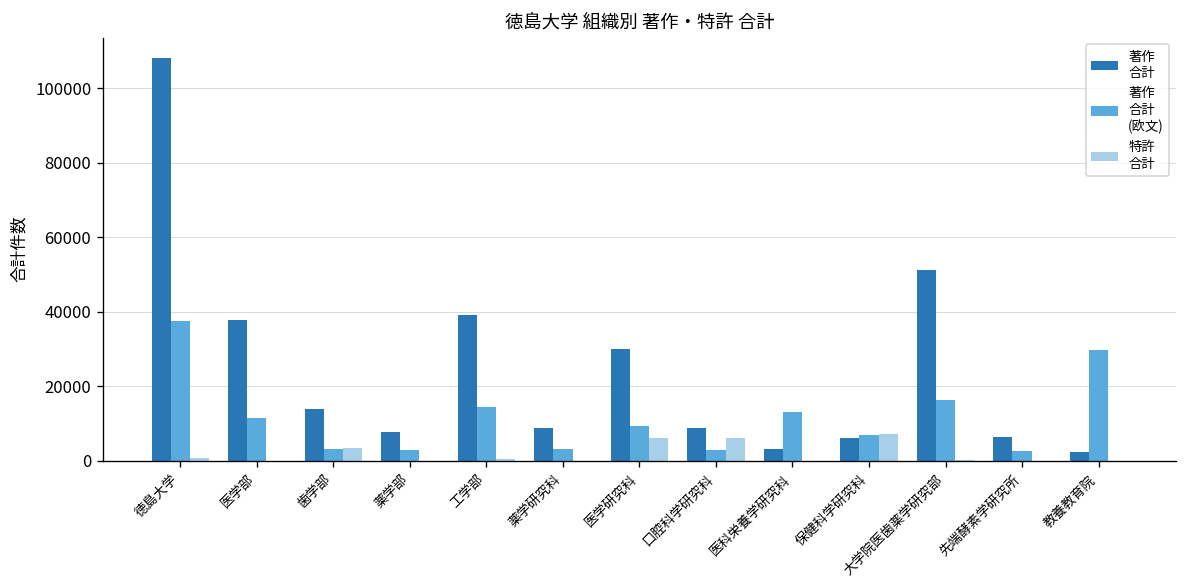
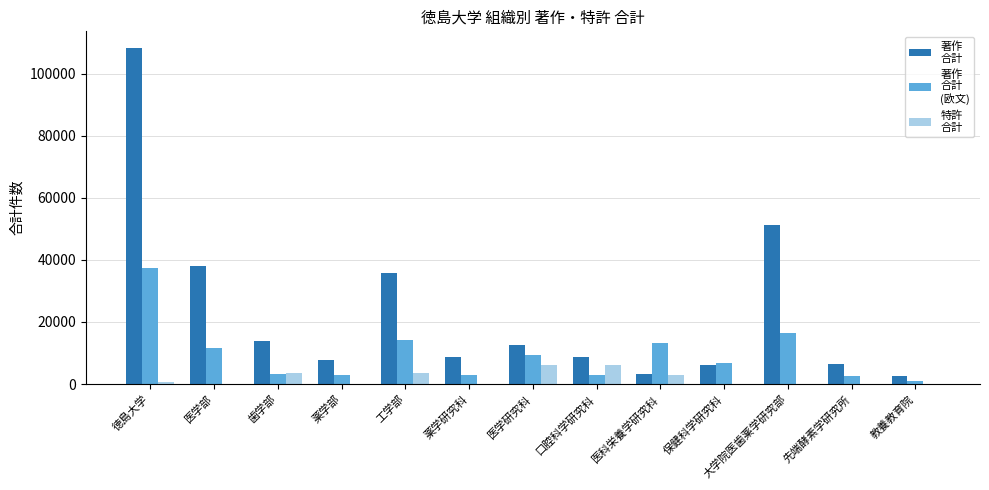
著作 合計, 工学部: 39000 -> 36000
特許 合計, 工学部: 0 -> 4000
著作 合計, 医学研究科: 30000 -> 13000
特許 合計, 医科栄養学研究科: 0 -> 3000
特許 合計, 保健科学研究科: 7000 -> 0
著作 合計 (欧文), 教養教育院: 30000 -> 1000
